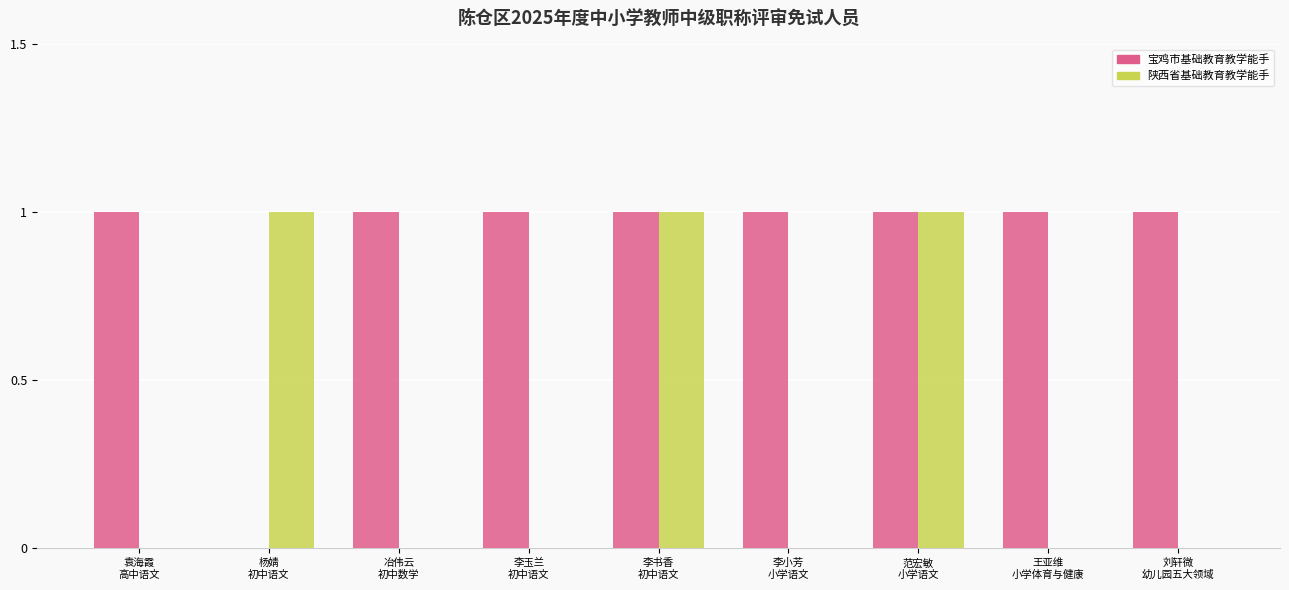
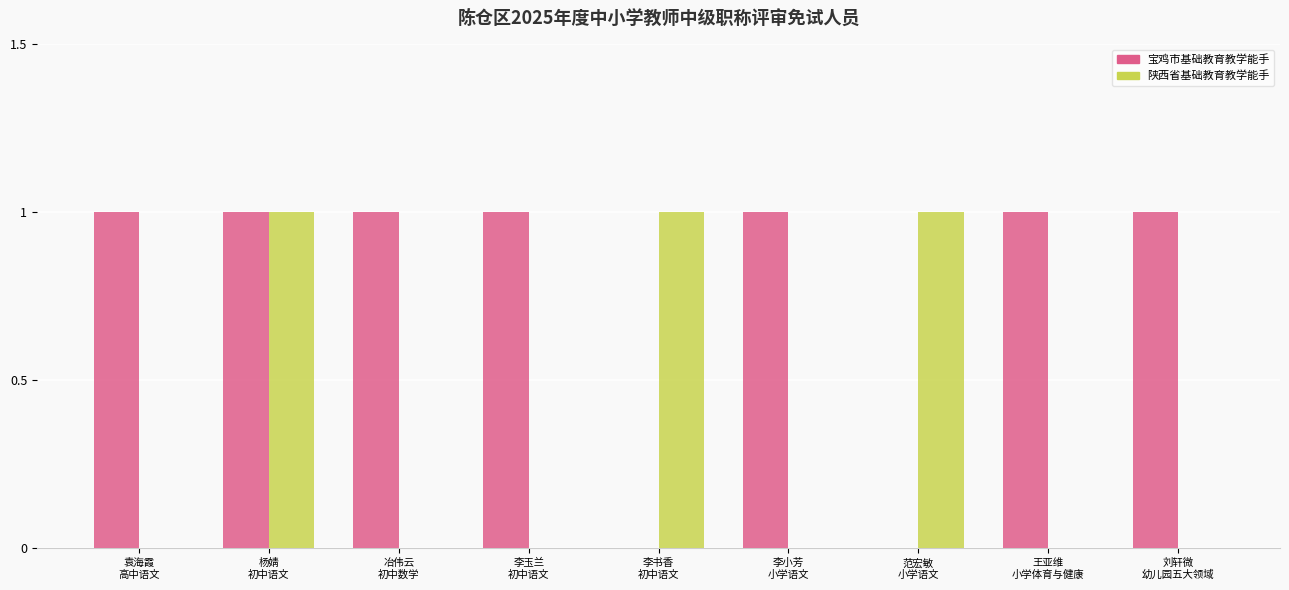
宝鸡市基础教育教学能手, 杨婧 初中语文: 0 -> 1
宝鸡市基础教育教学能手, 李书香 初中语文: 1 -> 0
宝鸡市基础教育教学能手, 范宏敏 小学语文: 1 -> 0
